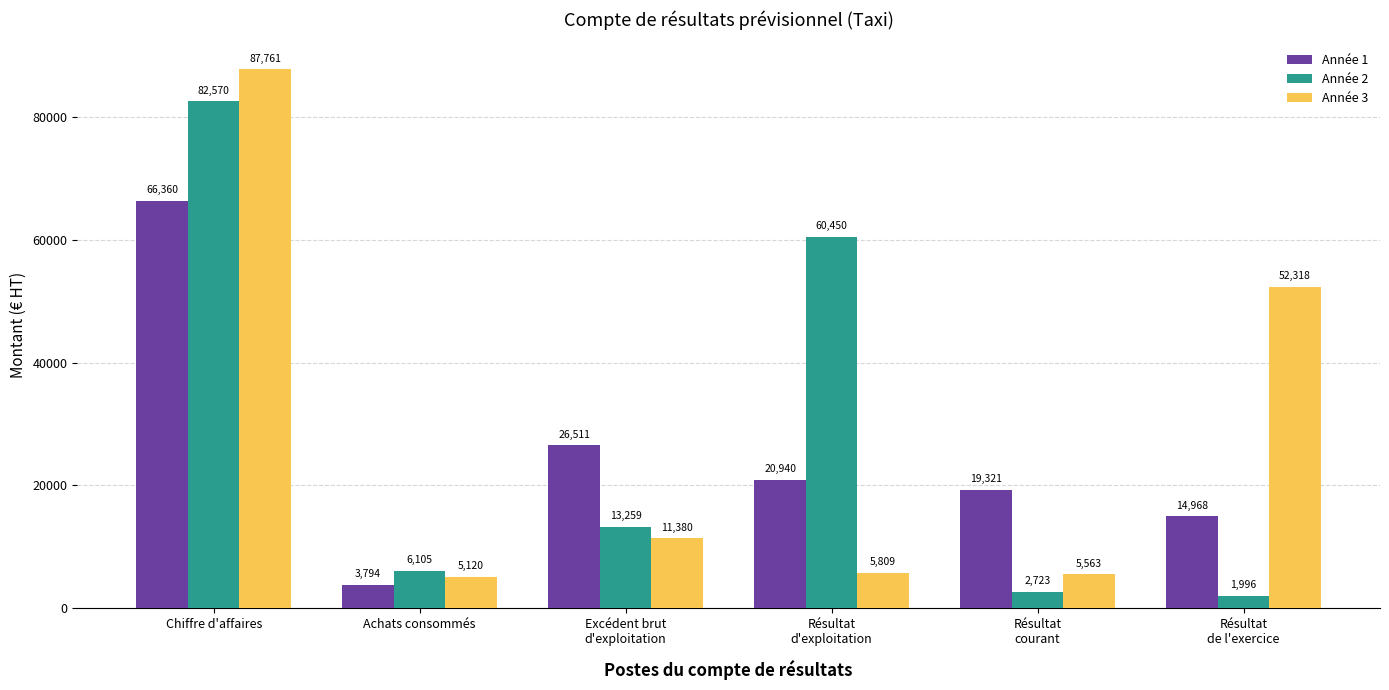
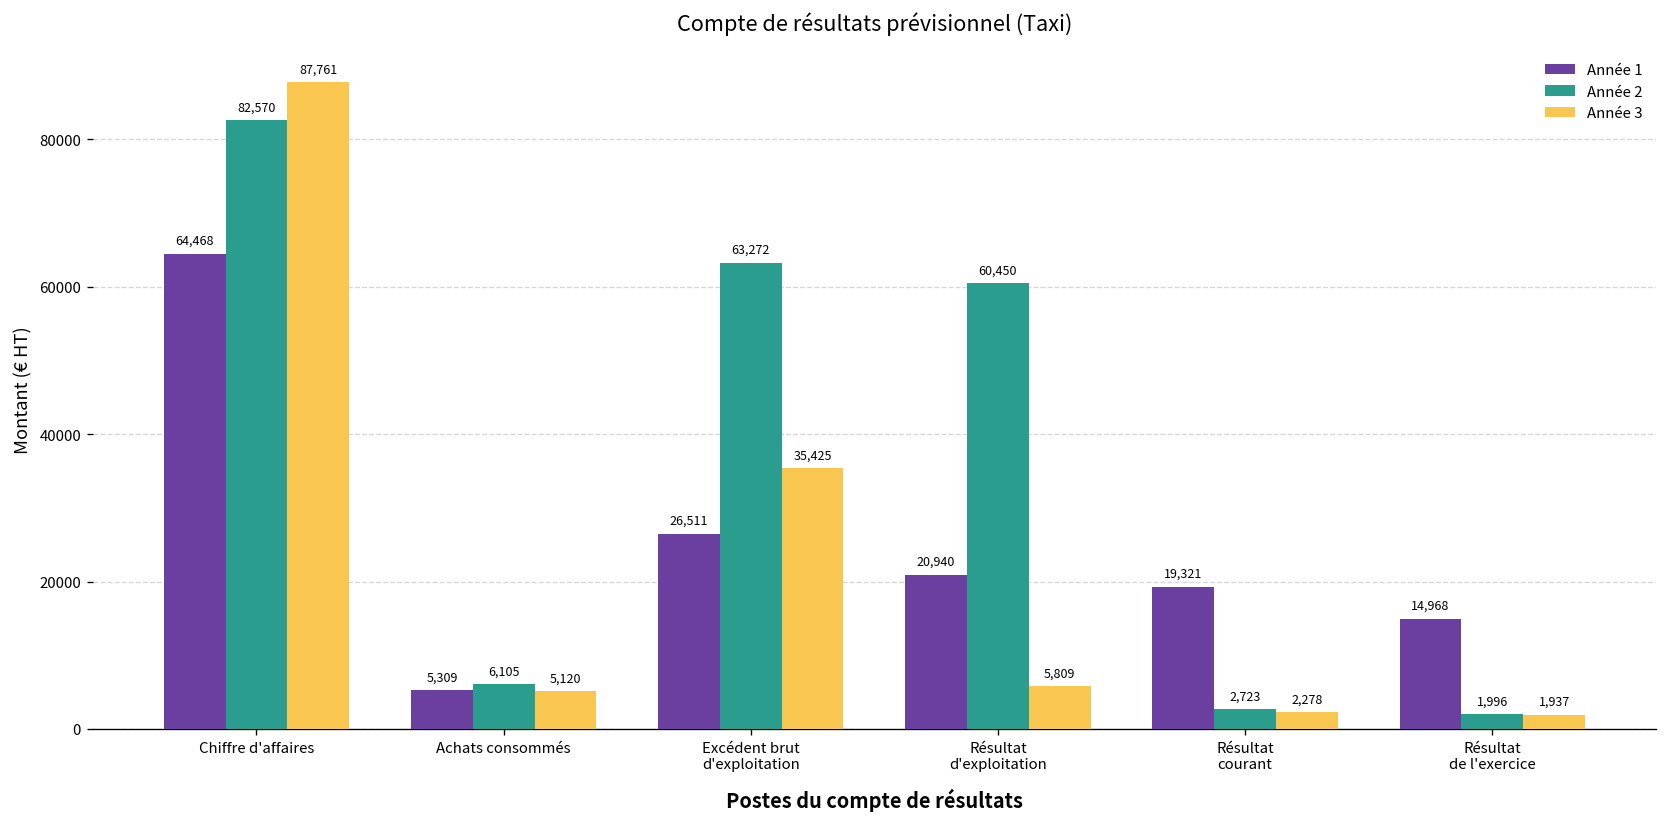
Année 1, Chiffre d'affaires: 66,360 -> 64,468
Année 1, Achats consommés: 3,794 -> 5,309
Année 2, Excédent brut d'exploitation: 13,259 -> 63,272
Année 3, Excédent brut d'exploitation: 11,380 -> 35,425
Année 3, Résultat courant: 5,563 -> 2,278
Année 3, Résultat de l'exercice: 52,318 -> 1,937
